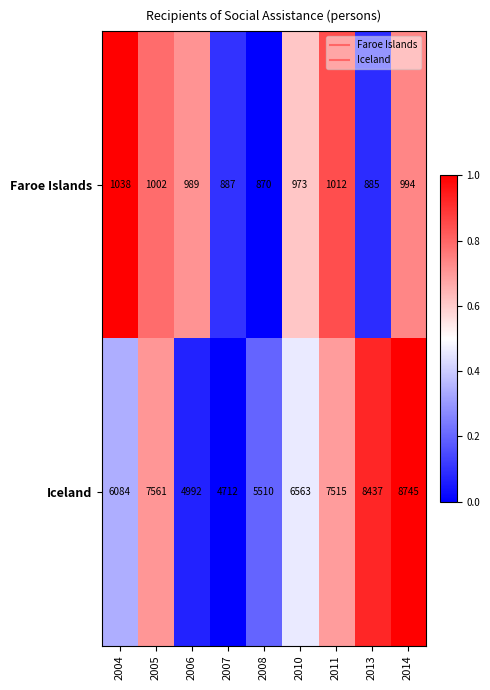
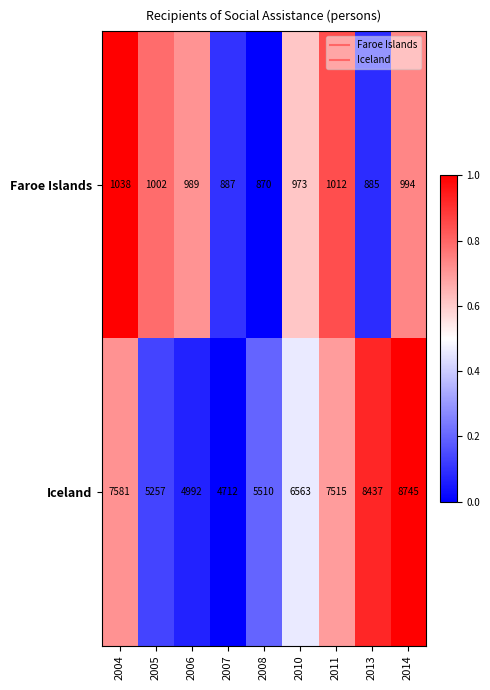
Iceland, 2004: 6084 -> 7581
Iceland, 2005: 7561 -> 5257
